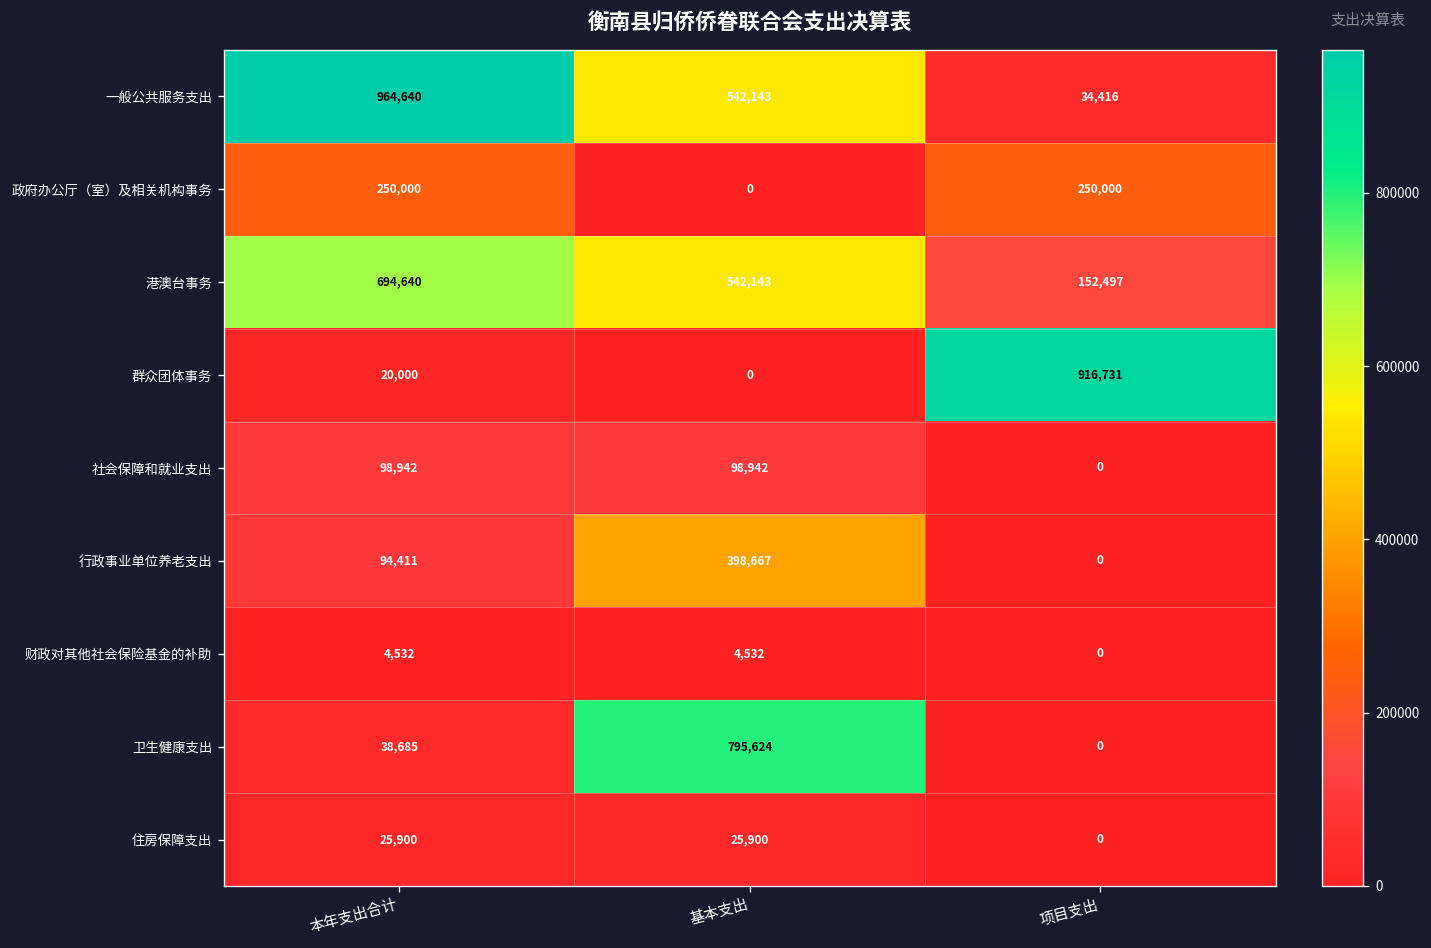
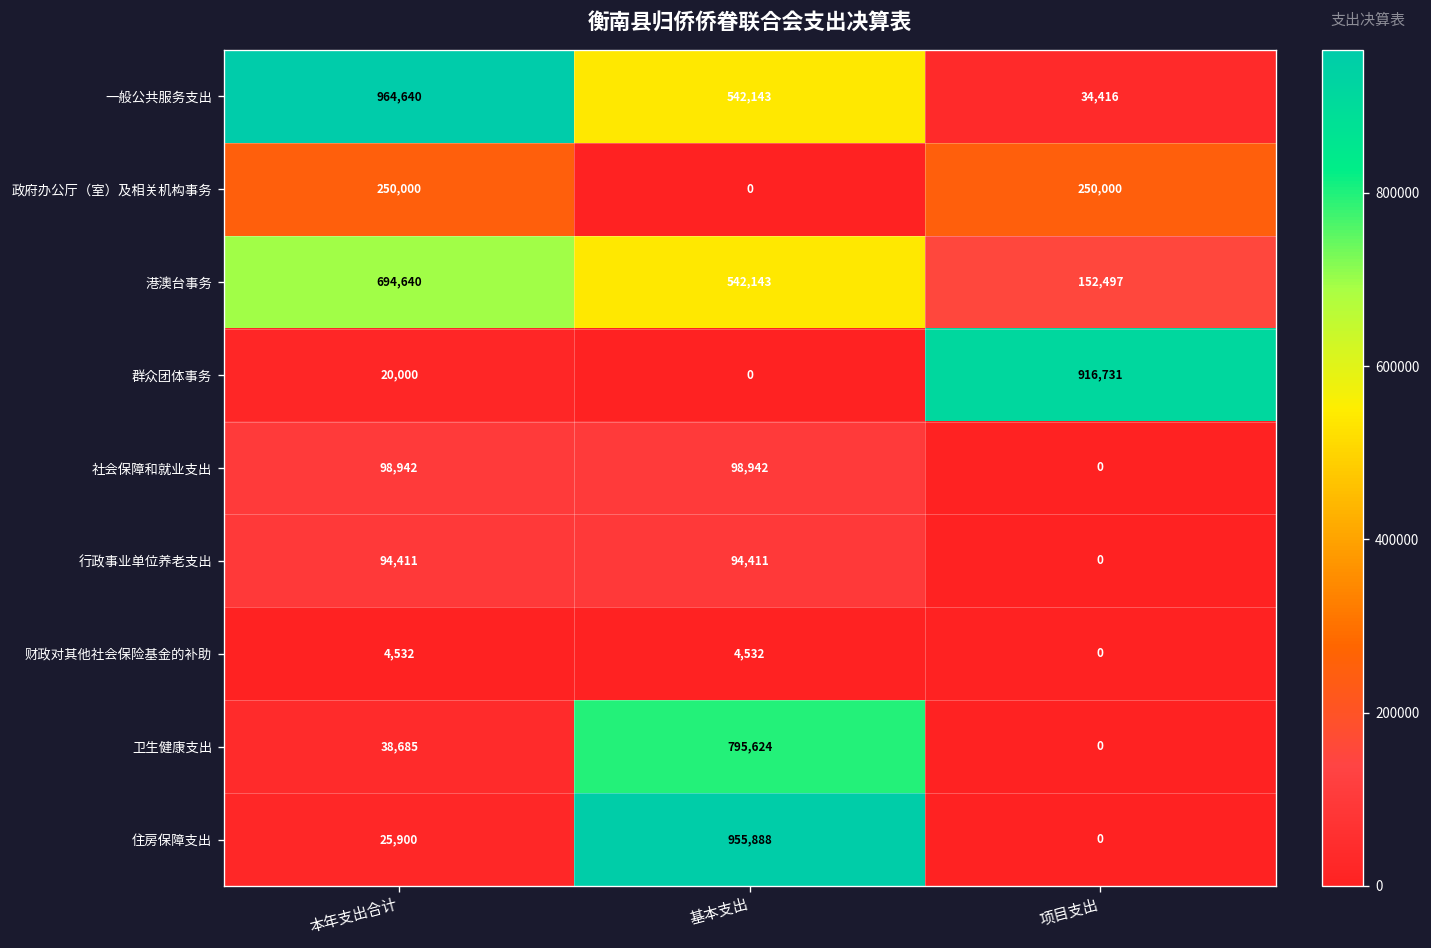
行政事业单位养老支出, 基本支出: 398,667 -> 94,411
住房保障支出, 基本支出: 25,900 -> 955,888
